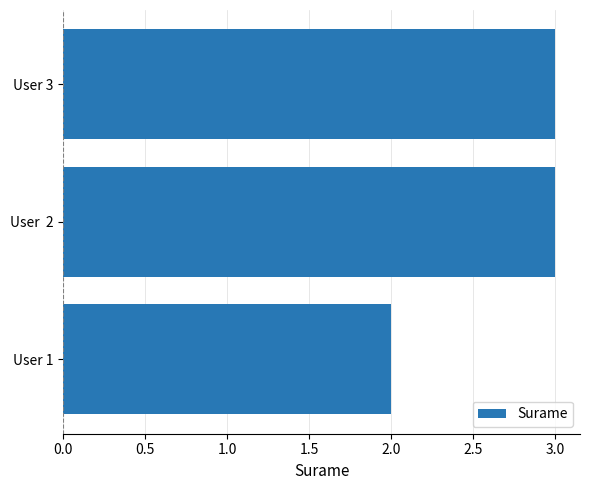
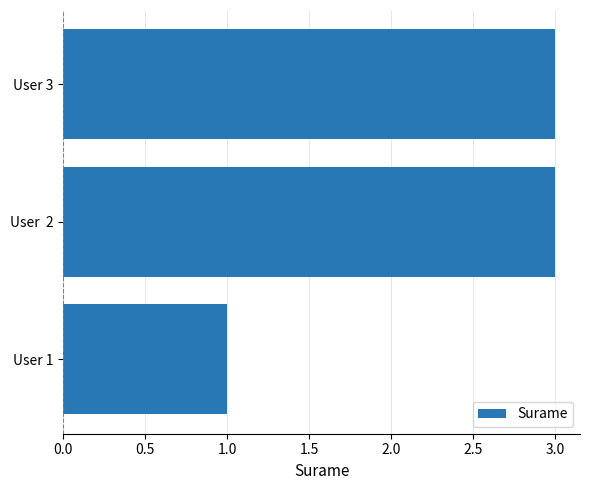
User 1: 2 -> 1
